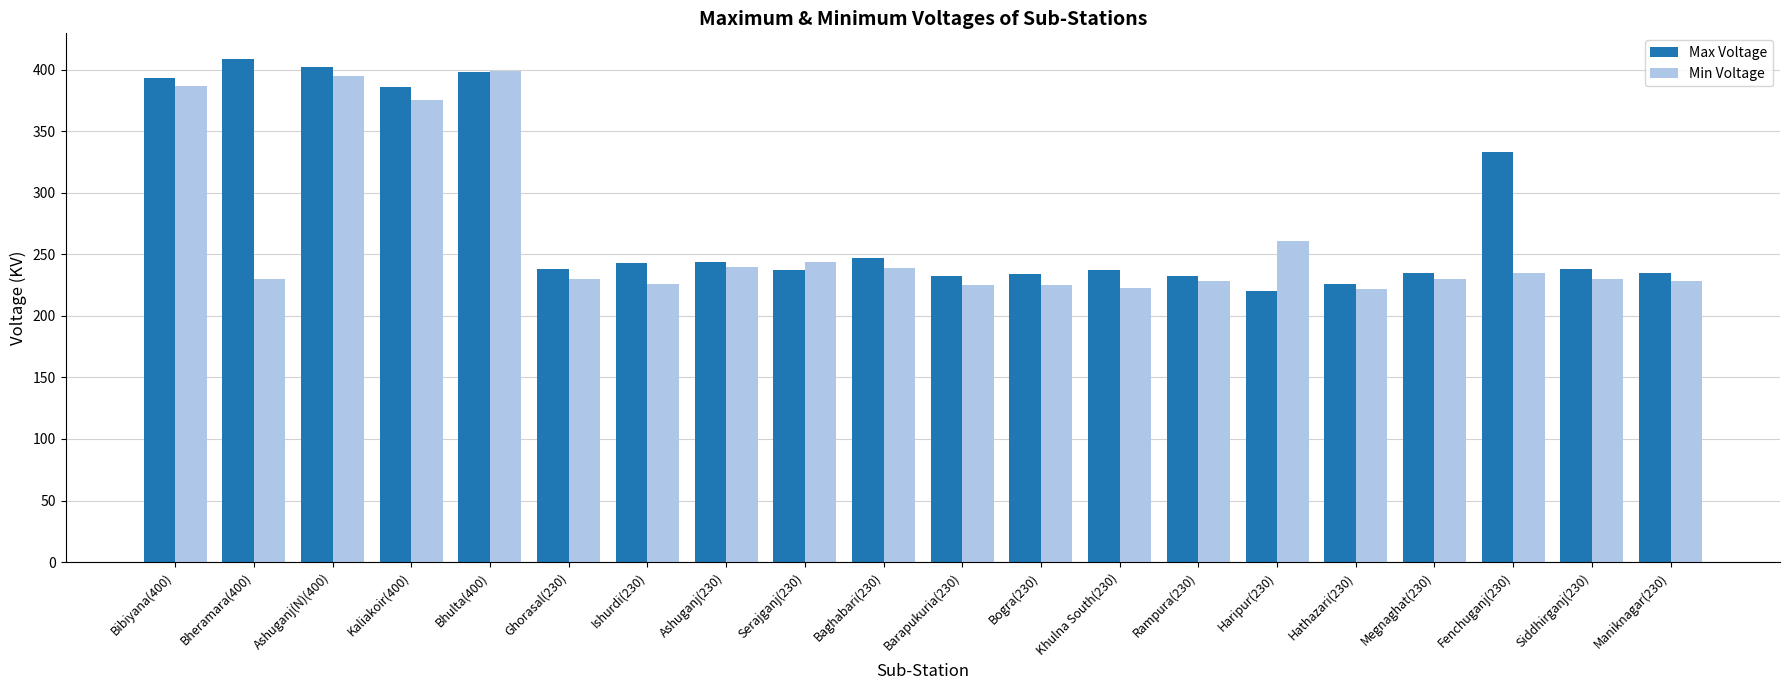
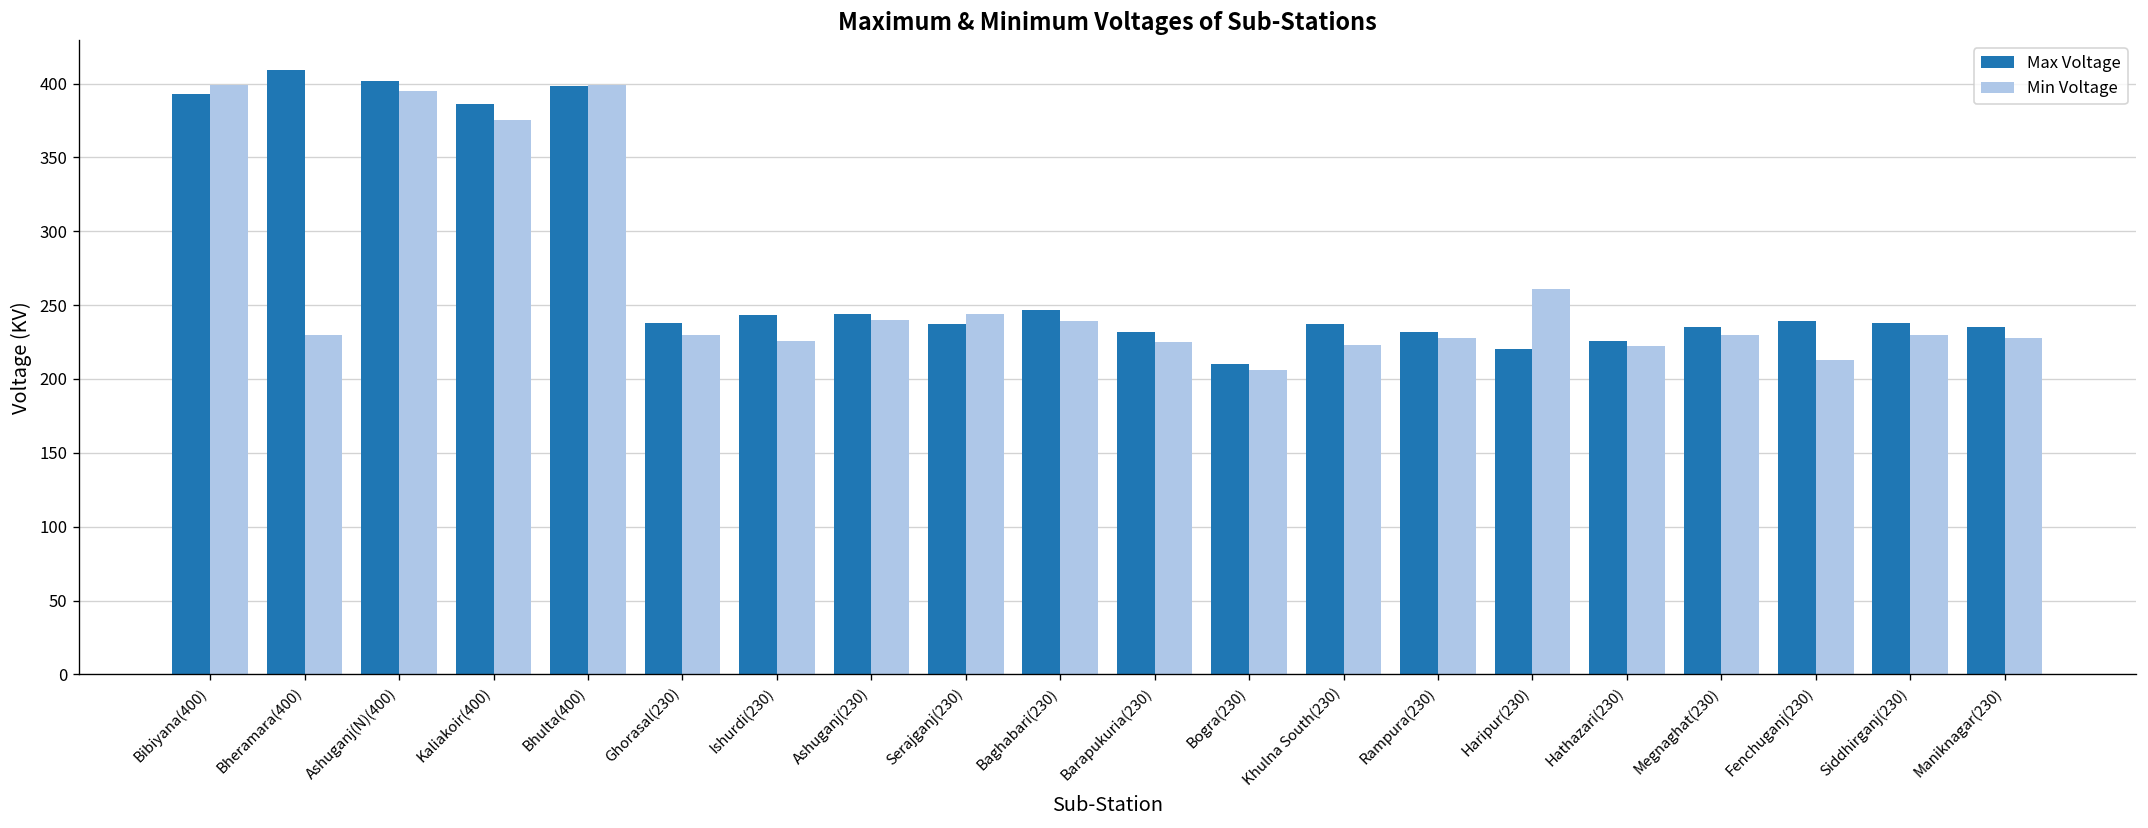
Min Voltage, Bibiyana(400): 387 -> 399
Max Voltage, Bogra(230): 234 -> 210
Min Voltage, Bogra(230): 225 -> 206
Max Voltage, Fenchuganj(230): 333 -> 239
Min Voltage, Fenchuganj(230): 235 -> 213
